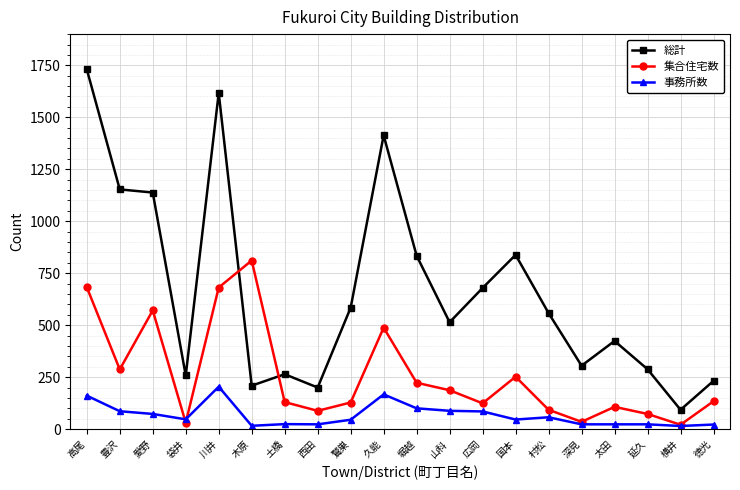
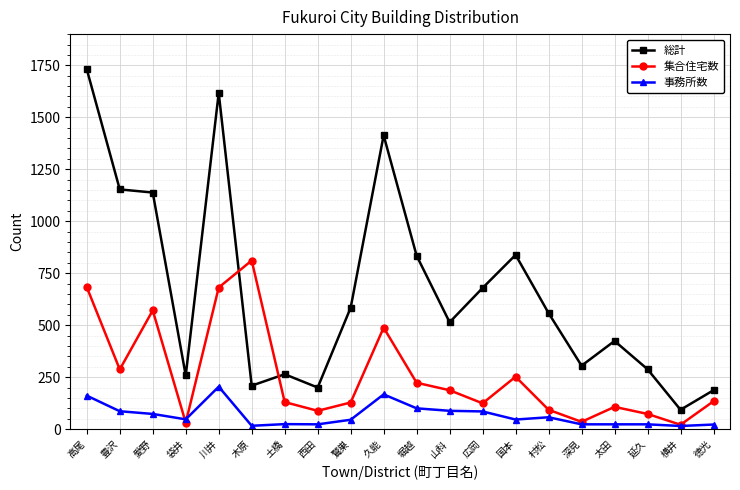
総計, 徳光: 230 -> 190
